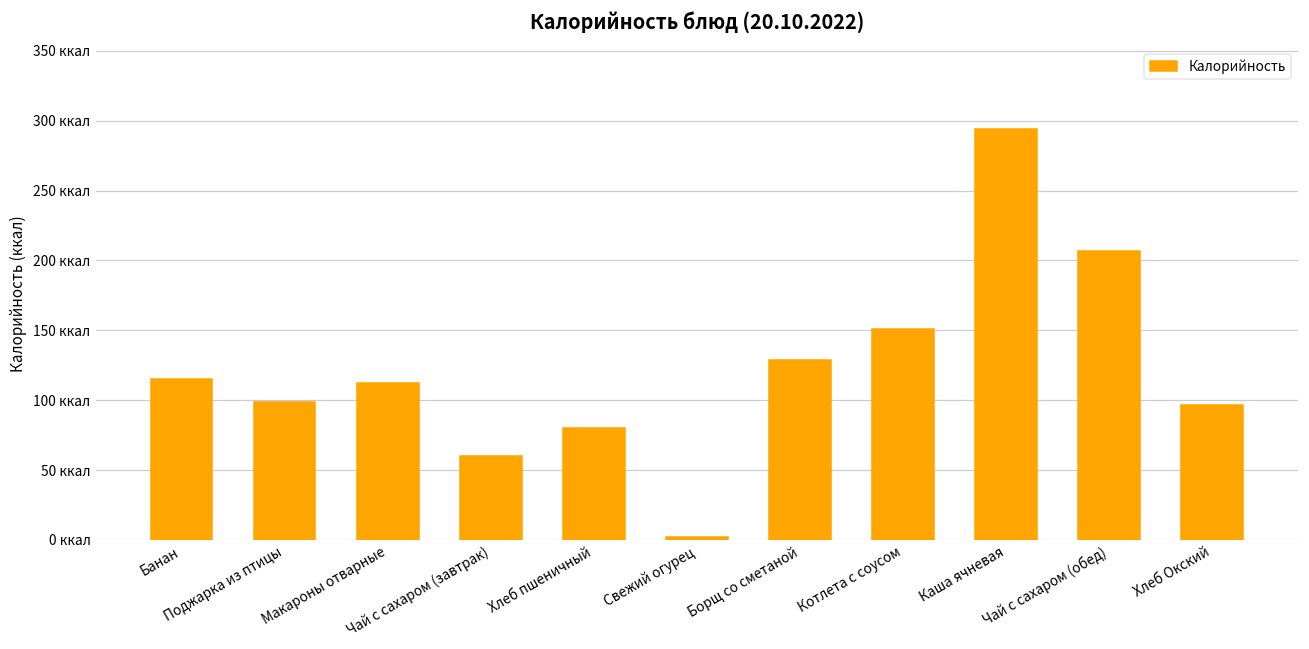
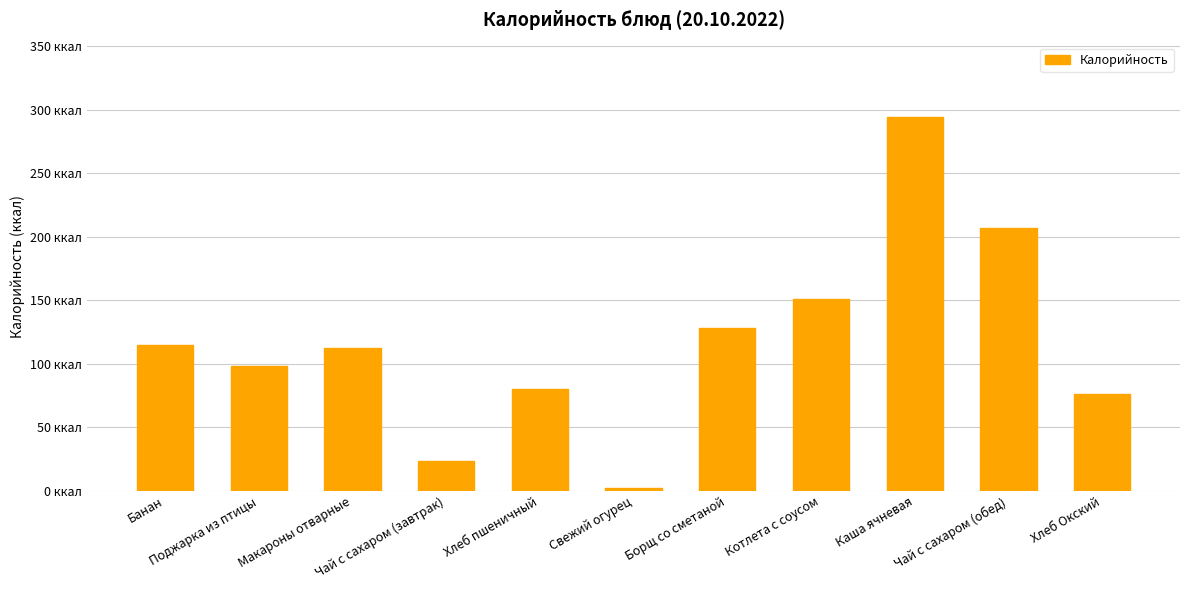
Чай с сахаром (завтрак): 60 ккал -> 24 ккал
Хлеб Окский: 97 ккал -> 76 ккал
